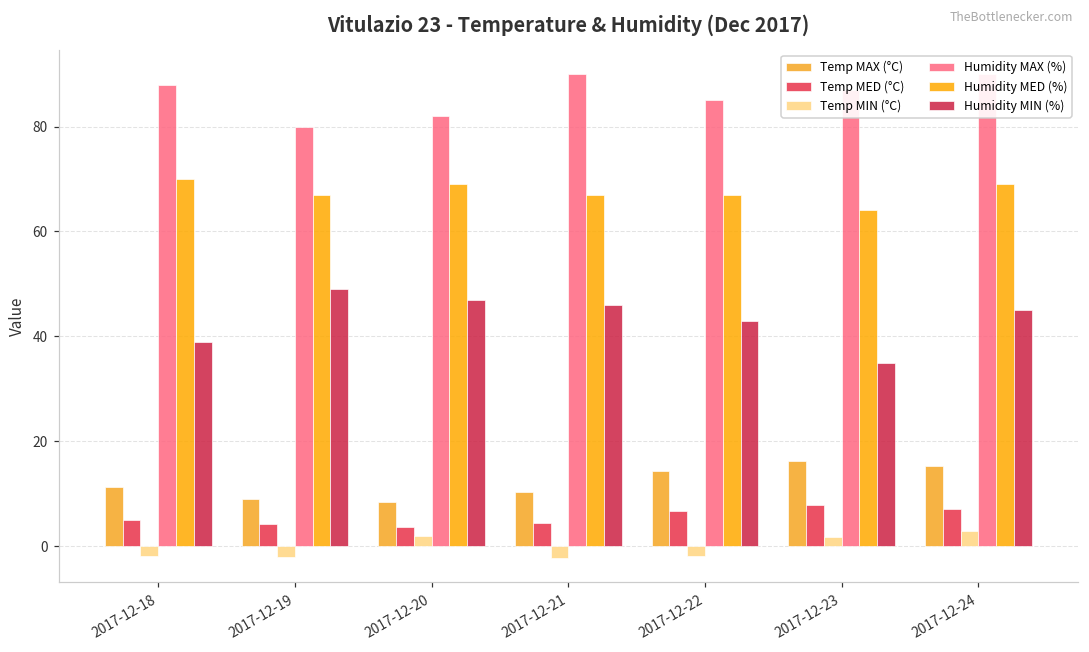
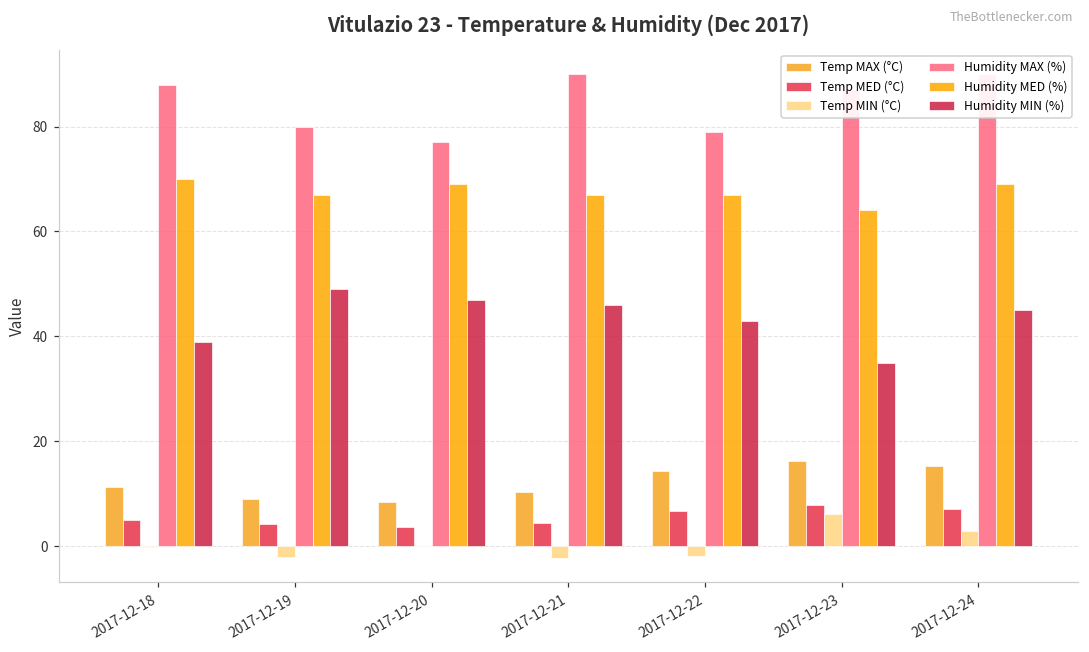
Temp MIN (°C), 2017-12-18: -2 -> 0
Temp MIN (°C), 2017-12-20: 2 -> 0
Humidity MAX (%), 2017-12-20: 82 -> 77
Humidity MAX (%), 2017-12-22: 85 -> 79
Temp MIN (°C), 2017-12-23: 2 -> 6
